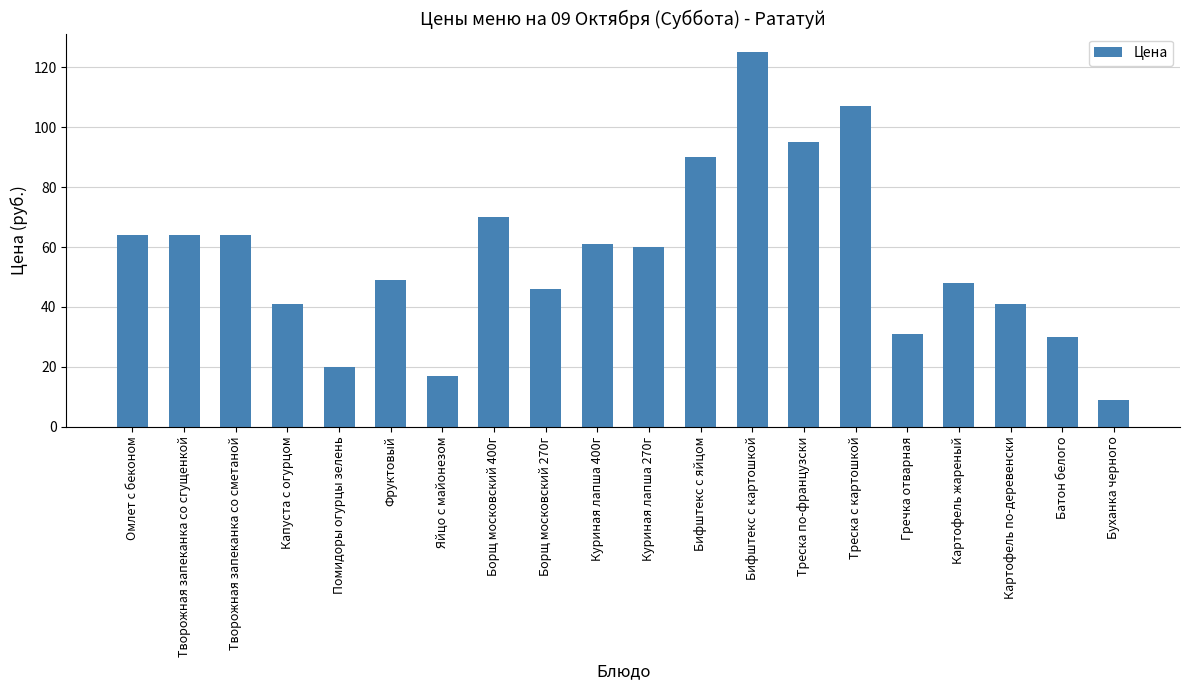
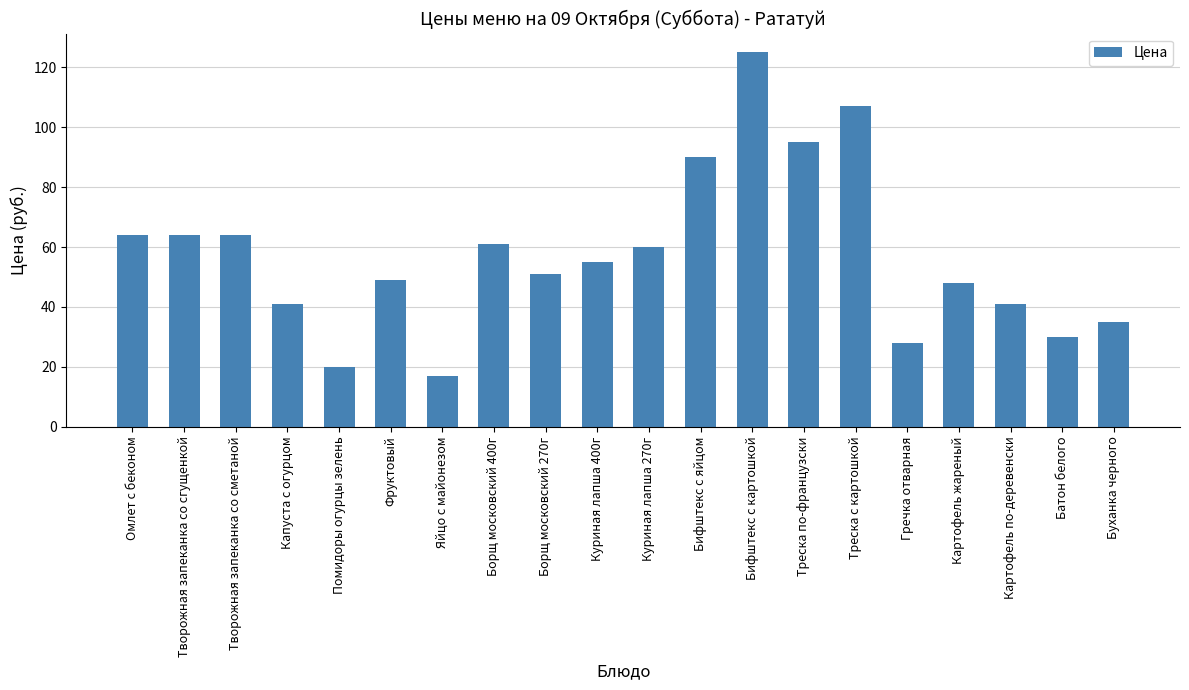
Борщ московский 400г: 70 -> 61
Борщ московский 270г: 46 -> 51
Куриная лапша 400г: 61 -> 55
Гречка отварная: 31 -> 28
Буханка черного: 9 -> 35
